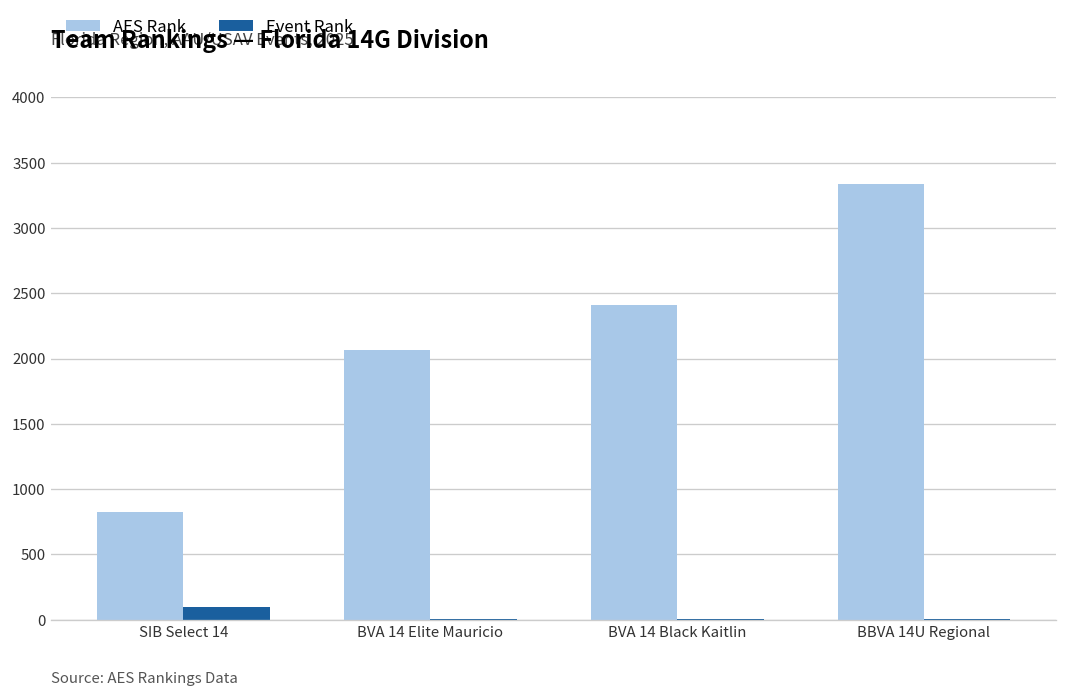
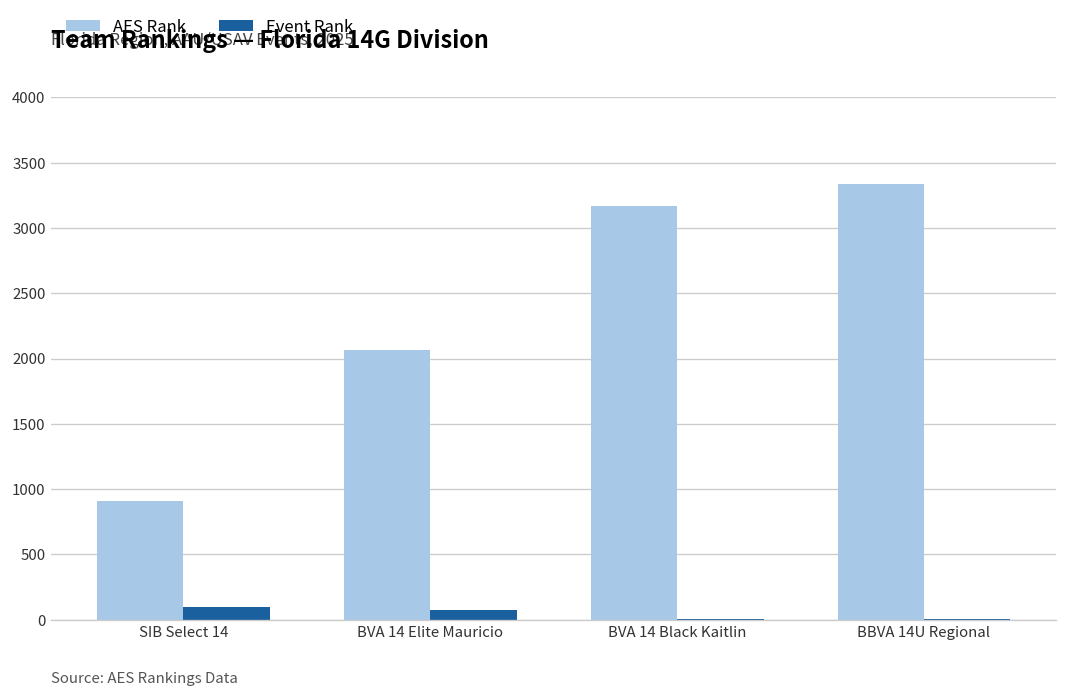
AES Rank, SIB Select 14: 820 -> 910
Event Rank, BVA 14 Elite Mauricio: 0 -> 80
AES Rank, BVA 14 Black Kaitlin: 2410 -> 3170
